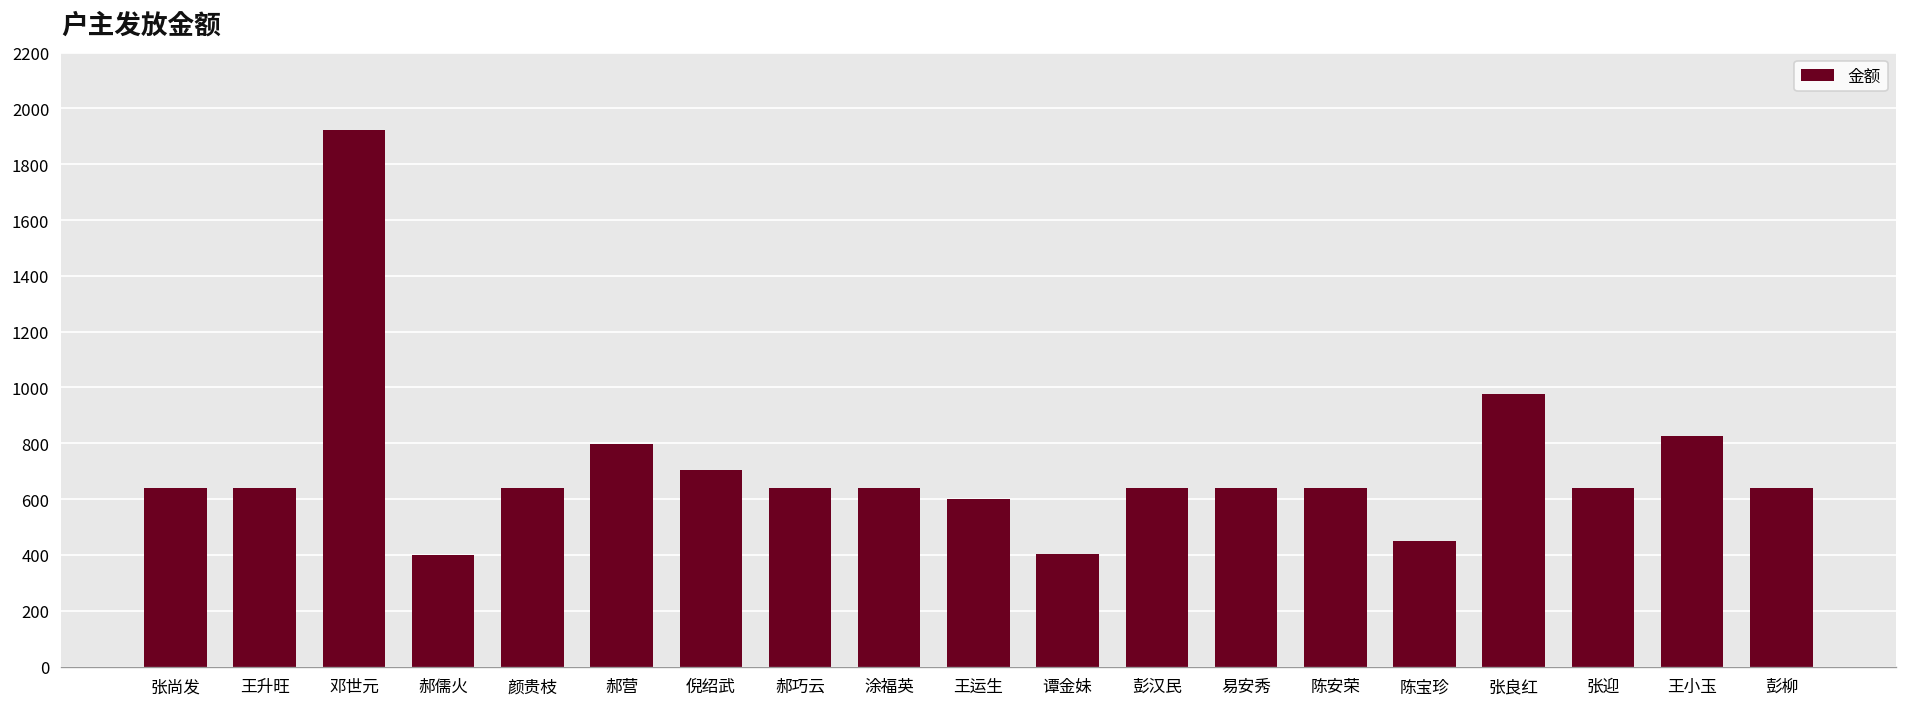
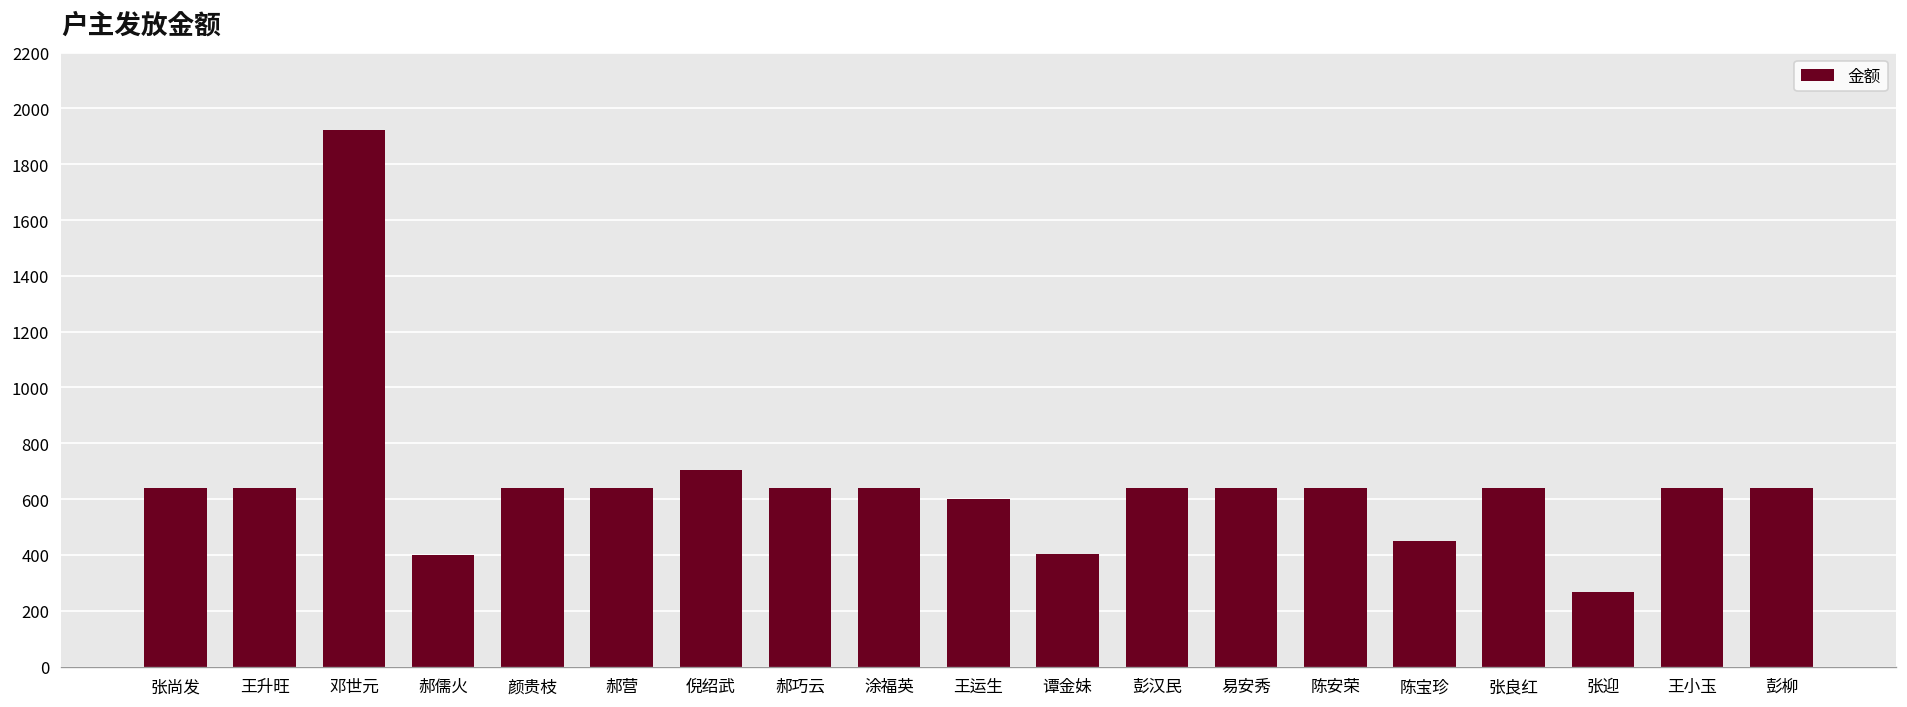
郝营: 800 -> 640
张良红: 980 -> 640
张迎: 640 -> 270
王小玉: 830 -> 640
